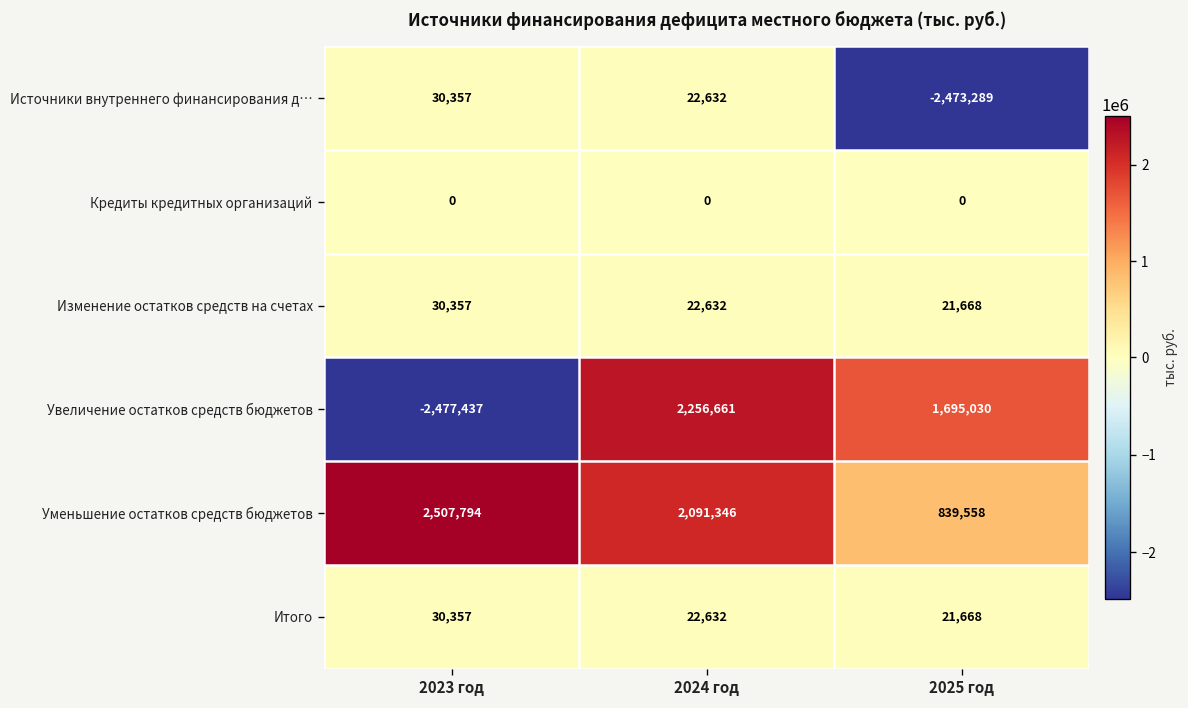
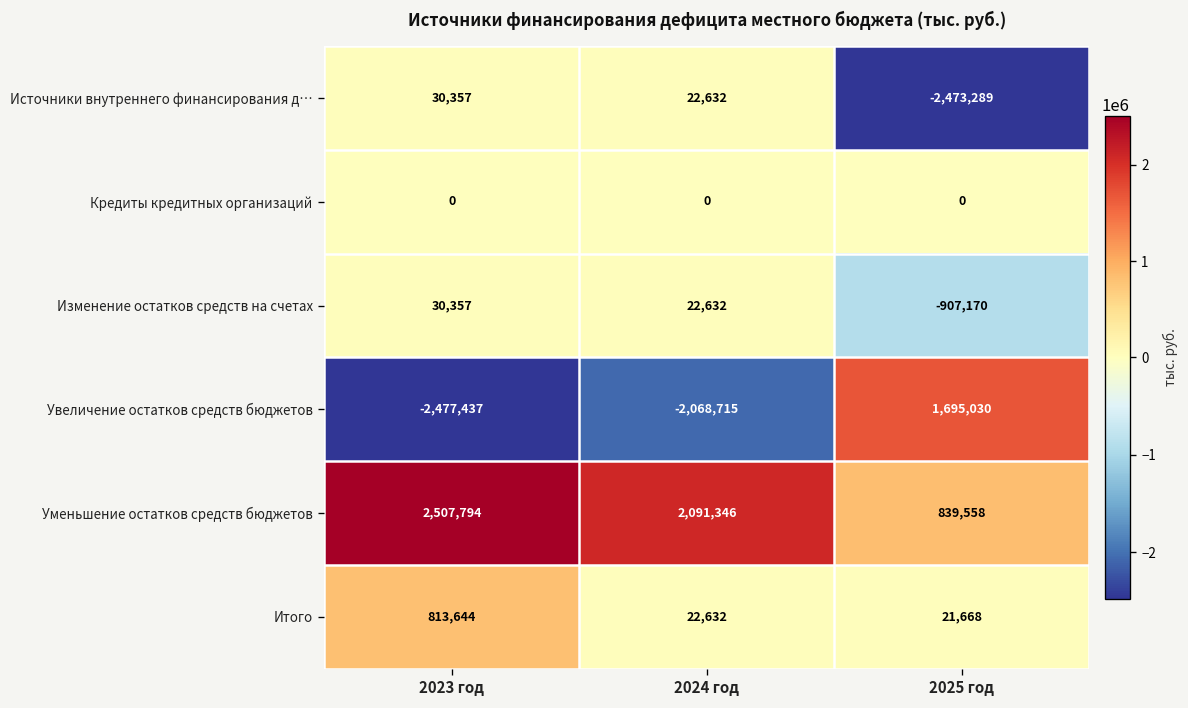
Изменение остатков средств на счетах, 2025 год: 21,668 -> -907,170
Увеличение остатков средств бюджетов, 2024 год: 2,256,661 -> -2,068,715
Итого, 2023 год: 30,357 -> 813,644
